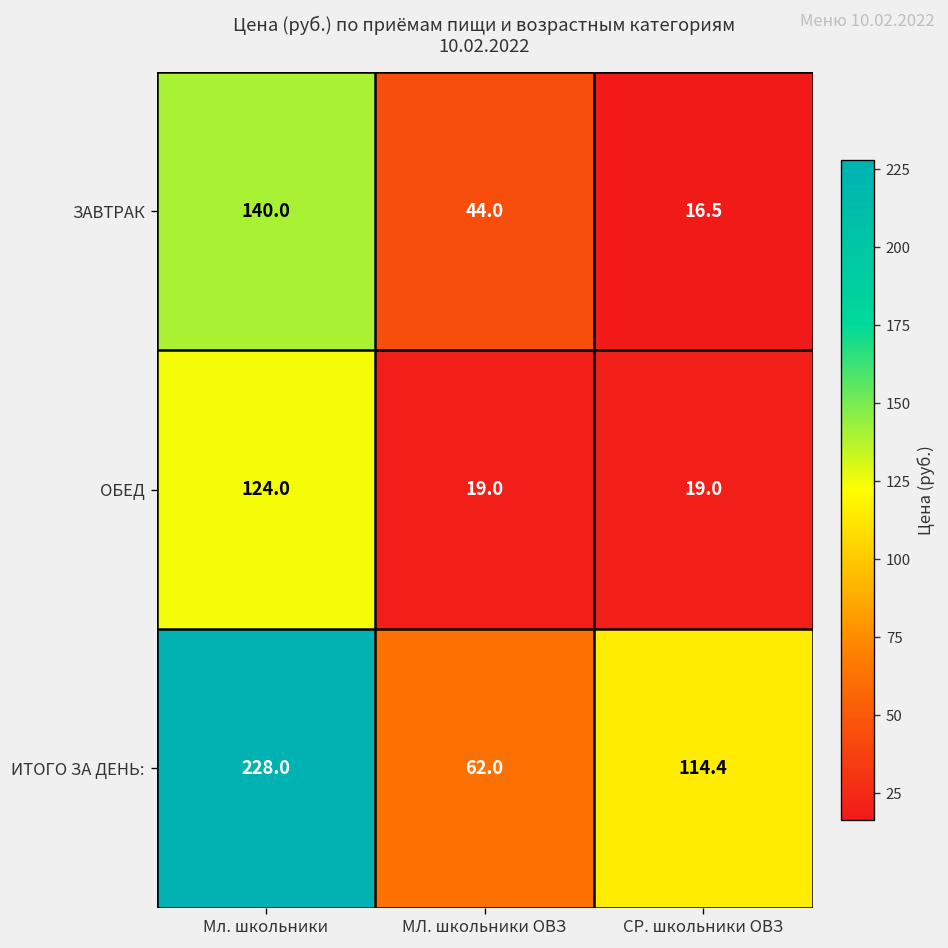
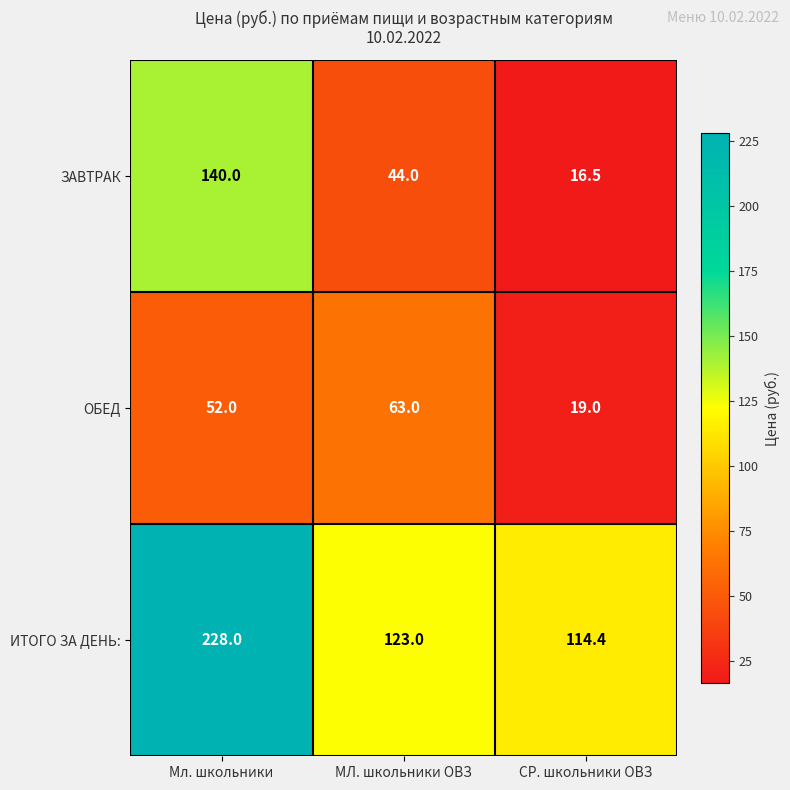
ОБЕД, Мл. школьники: 124.0 -> 52.0
ОБЕД, МЛ. школьники ОВЗ: 19.0 -> 63.0
ИТОГО ЗА ДЕНЬ:, МЛ. школьники ОВЗ: 62.0 -> 123.0
